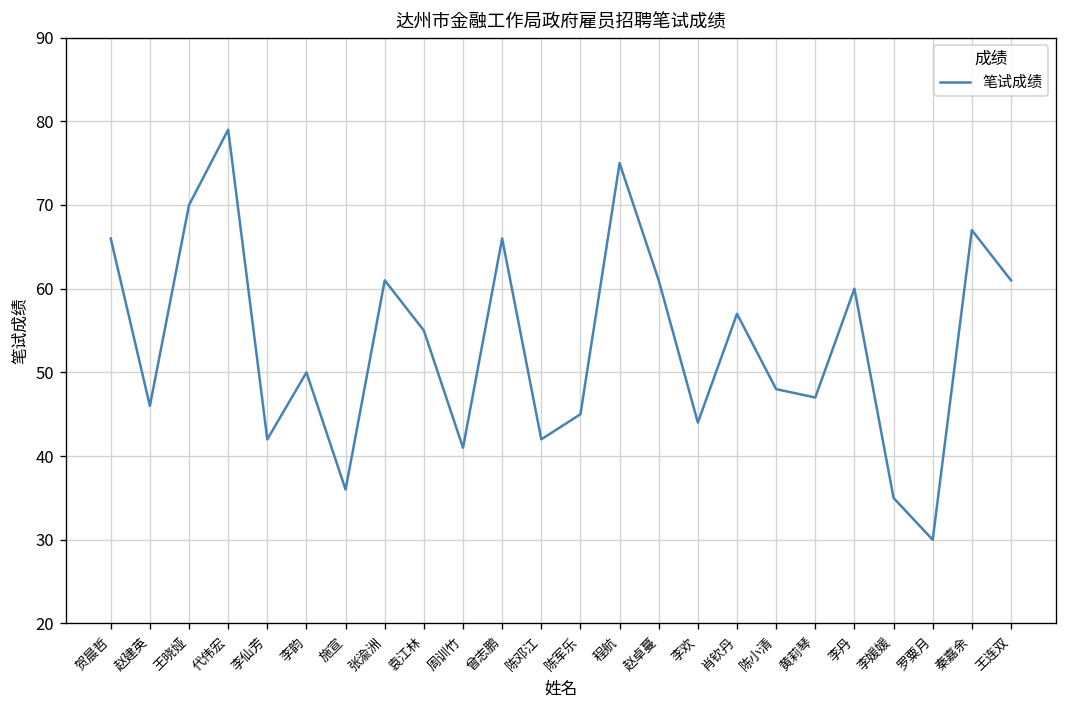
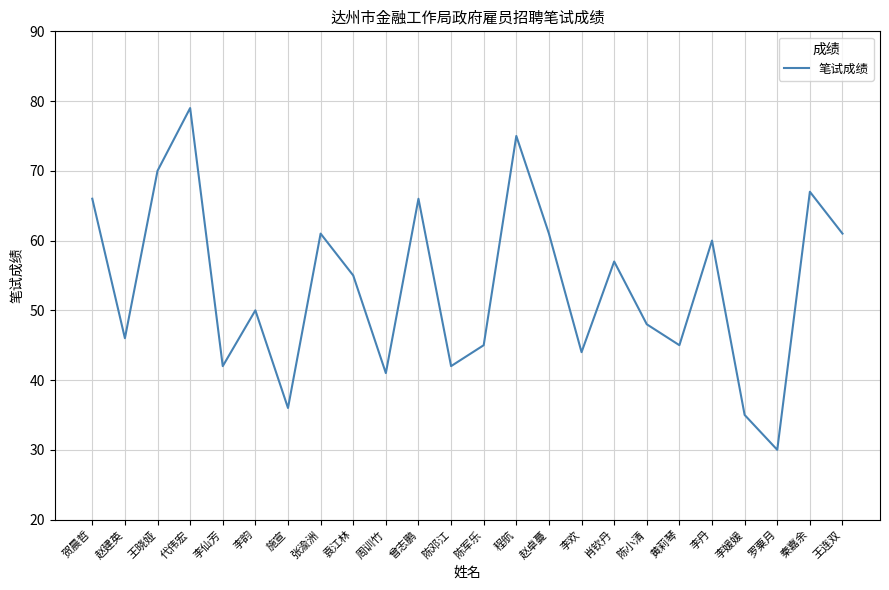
黄莉琴: 47 -> 45
